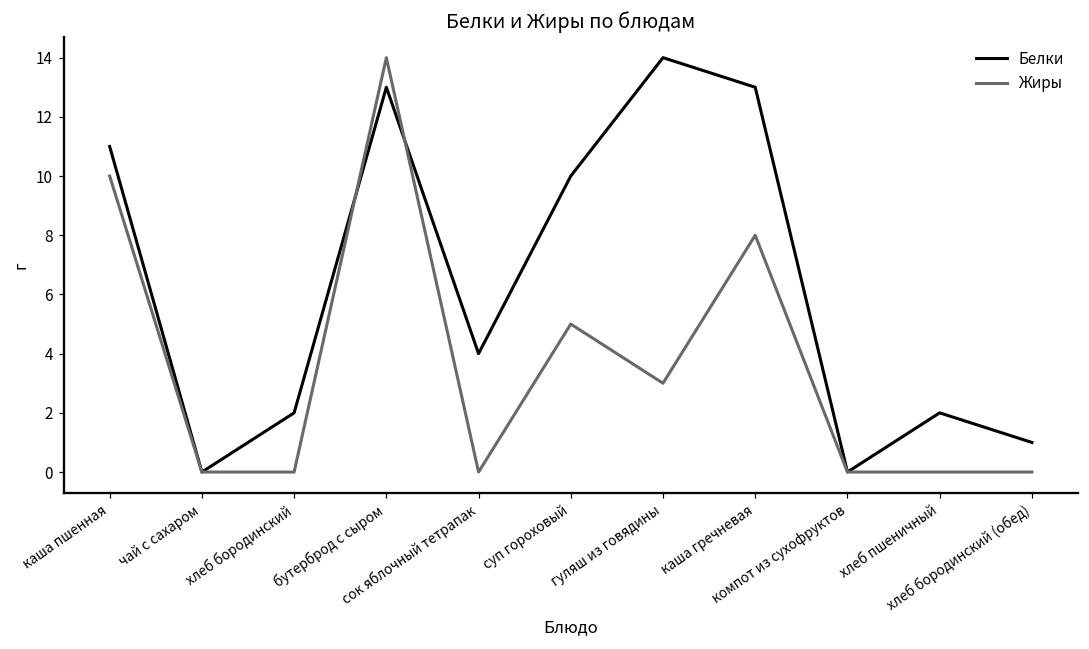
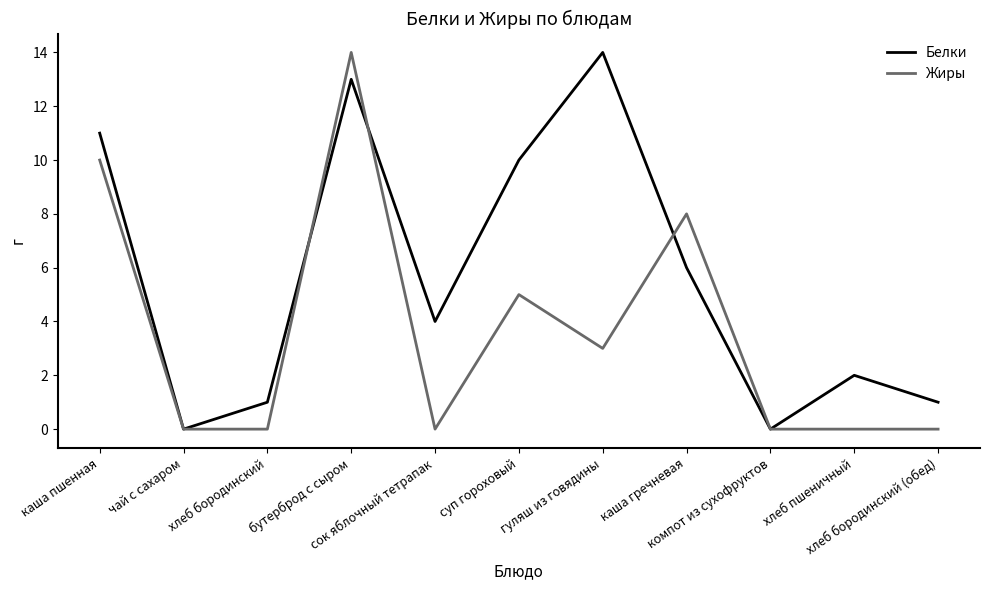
Белки, хлеб бородинский: 2 -> 1
Белки, каша гречневая: 13 -> 6
